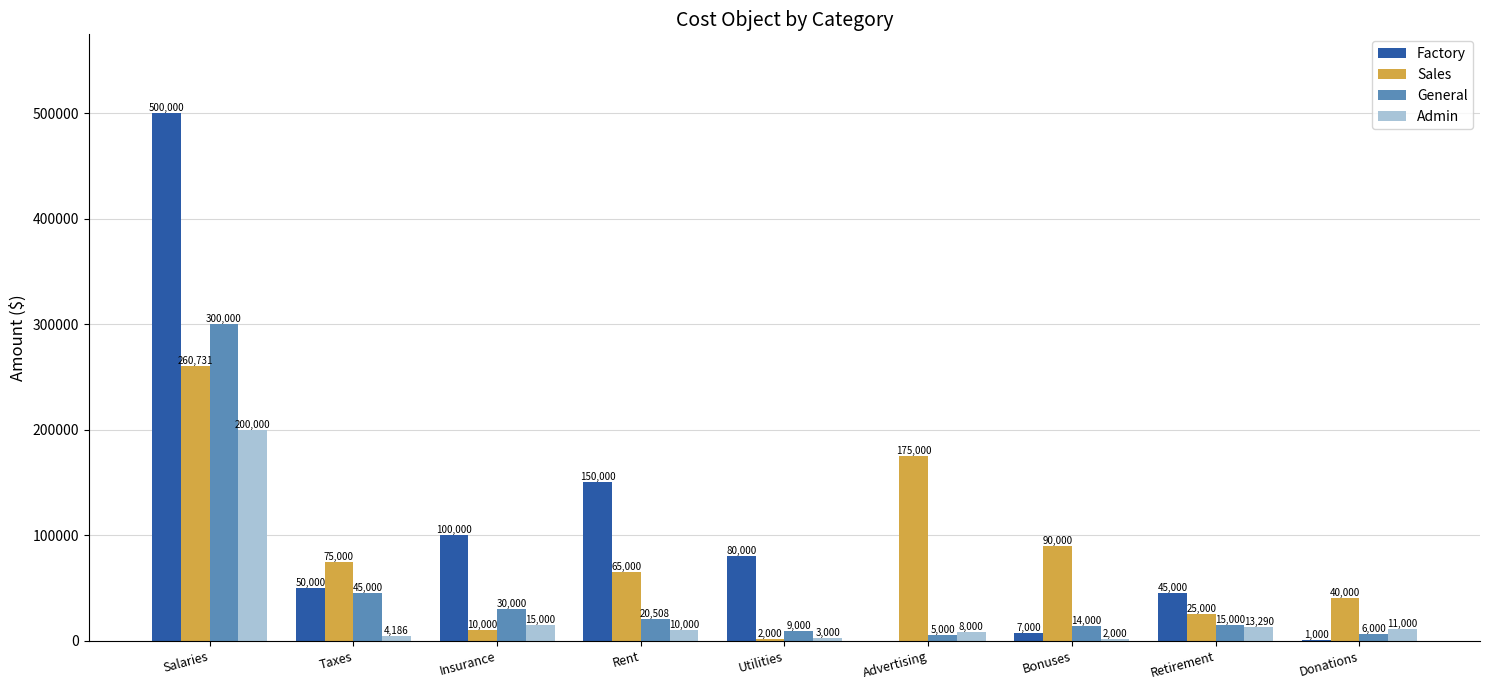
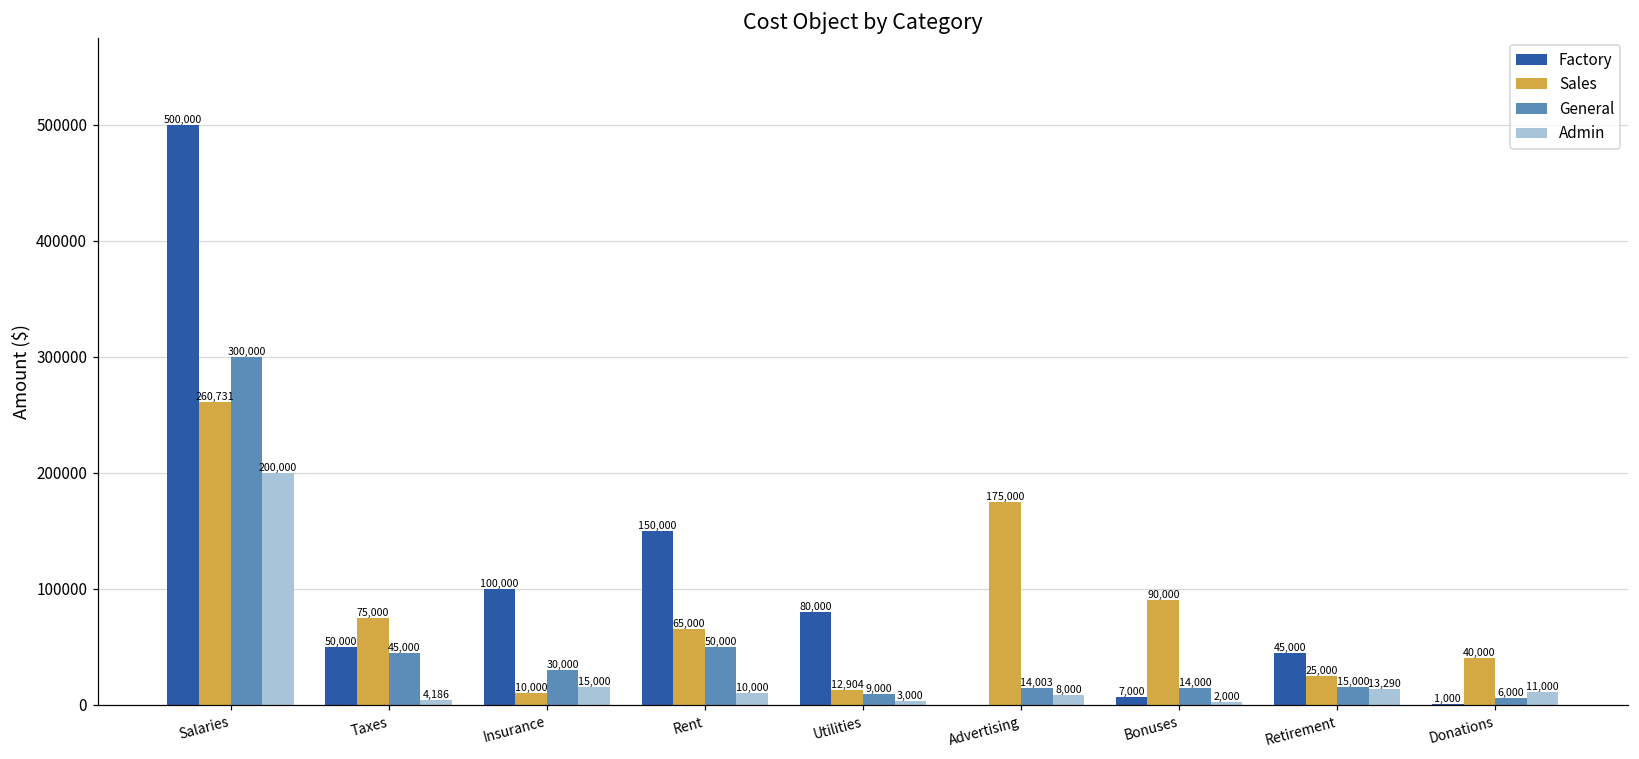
General, Rent: 20,508 -> 50,000
Sales, Utilities: 2,000 -> 12,904
General, Advertising: 5,000 -> 14,003
